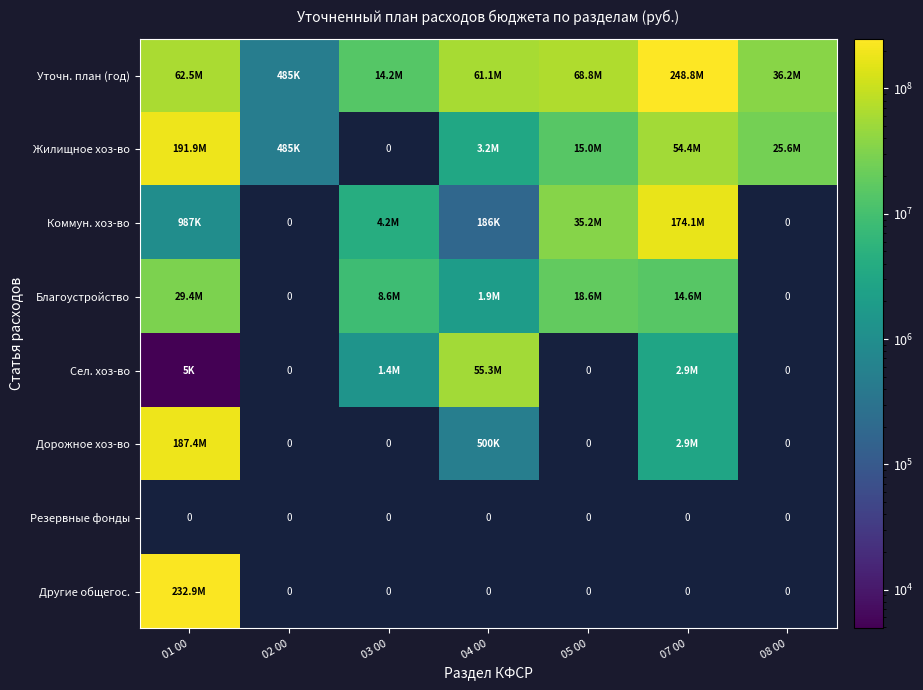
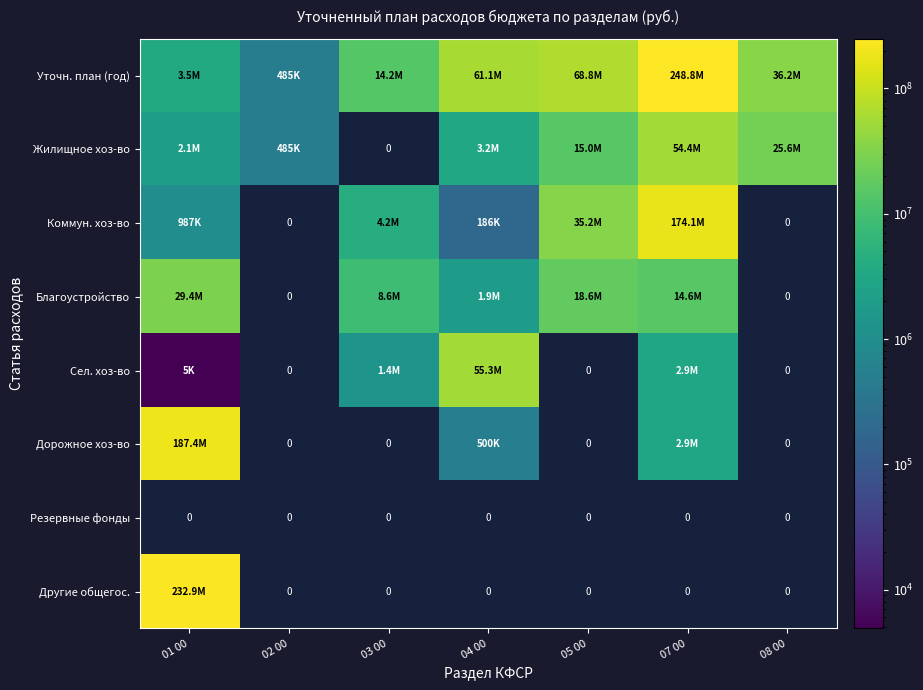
Уточн. план (год), 01 00: 62.5M -> 3.5M
Жилищное хоз-во, 01 00: 191.9M -> 2.1M
